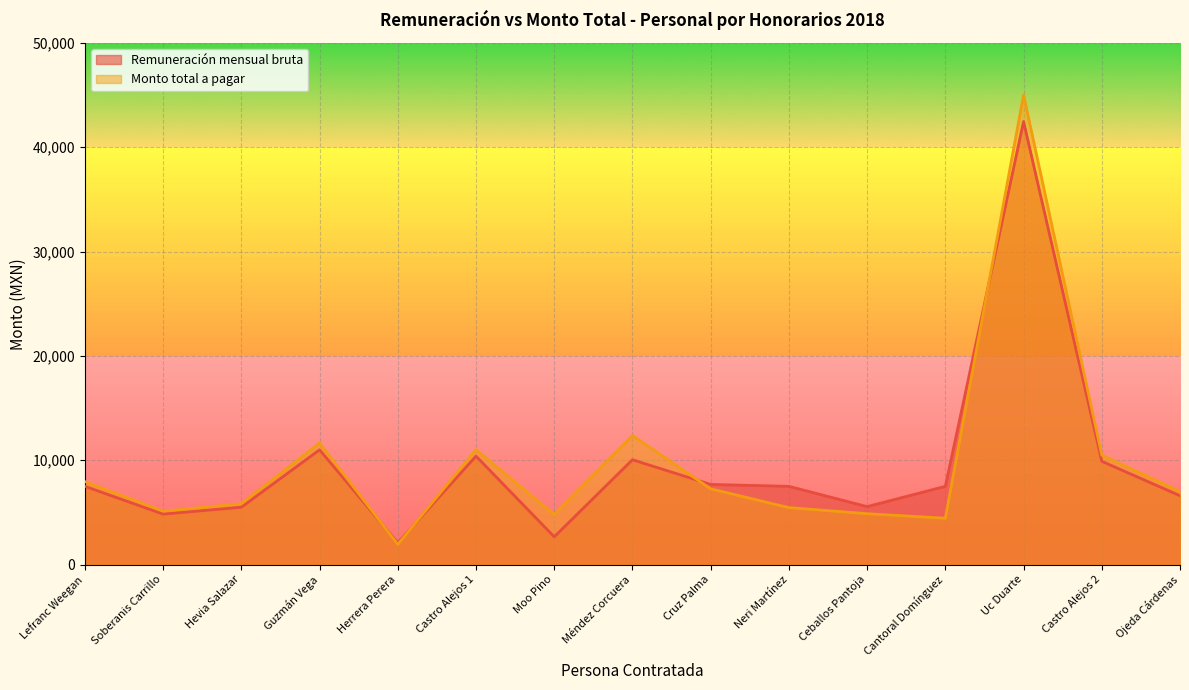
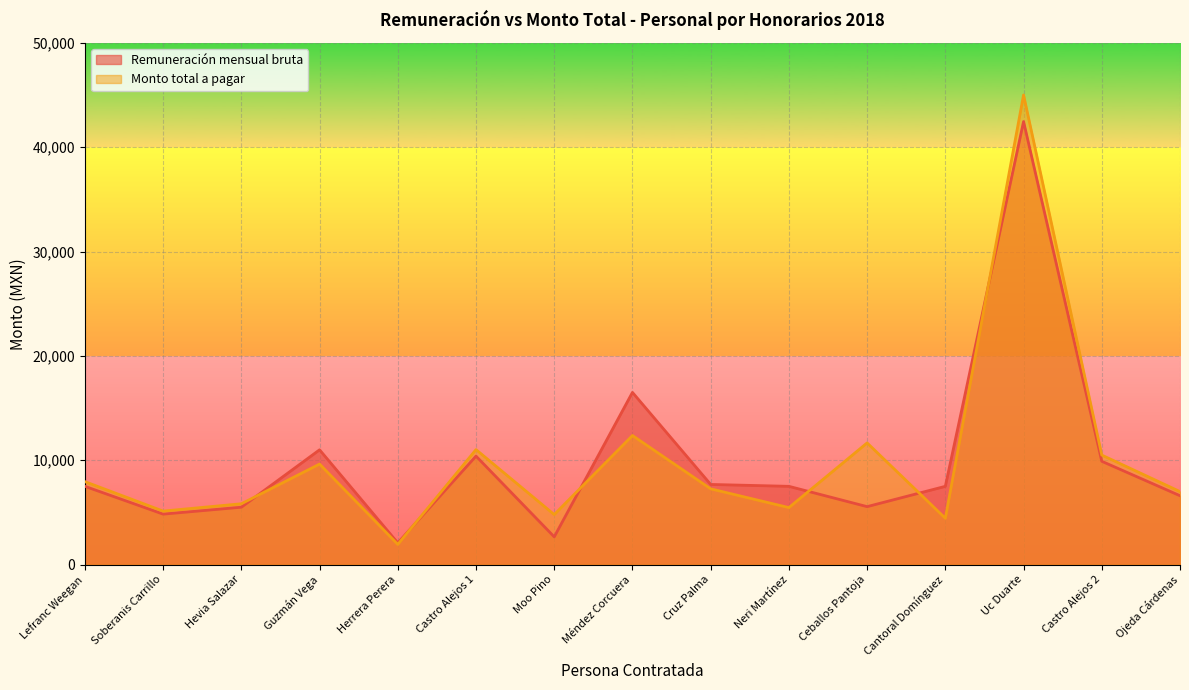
Monto total a pagar, Guzmán Vega: 11,700 -> 9,600
Remuneración mensual bruta, Méndez Corcuera: 10,000 -> 16,500
Monto total a pagar, Ceballos Pantoja: 4,900 -> 11,700
